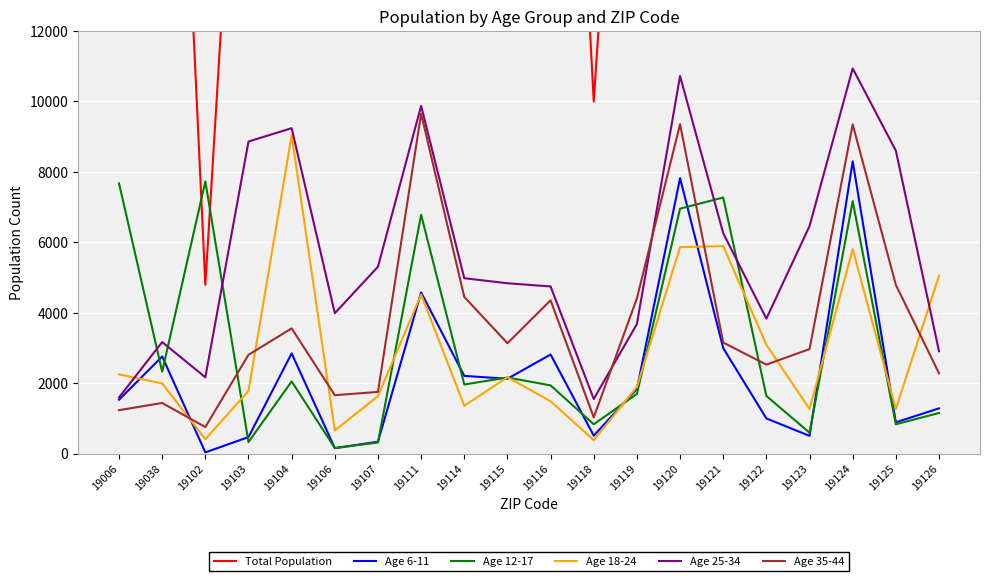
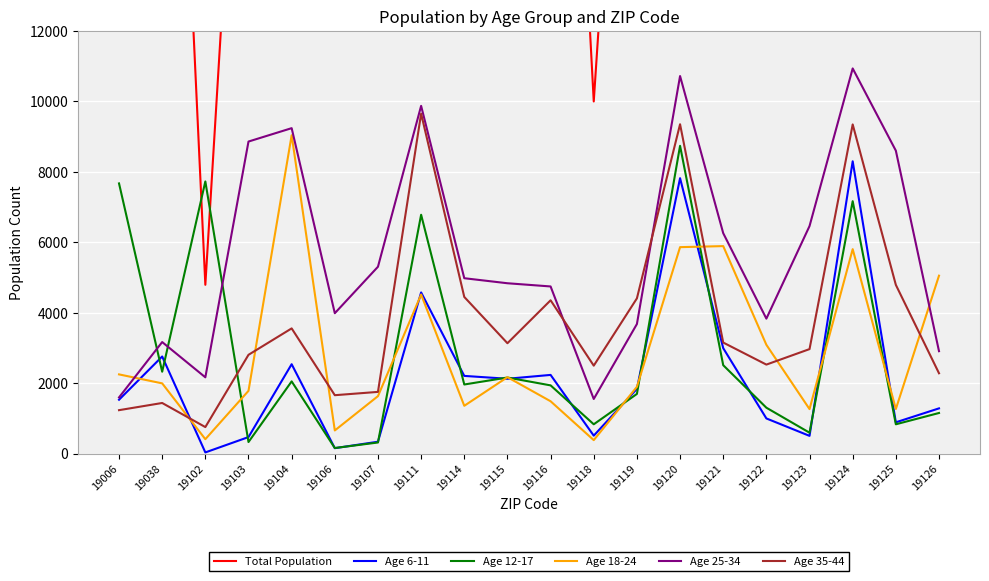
Age 6-11, 19104: 2800 -> 2500
Age 6-11, 19116: 2800 -> 2200
Age 35-44, 19118: 1000 -> 2500
Age 12-17, 19120: 7000 -> 8700
Age 12-17, 19121: 7300 -> 2500
Age 12-17, 19122: 1600 -> 1300
